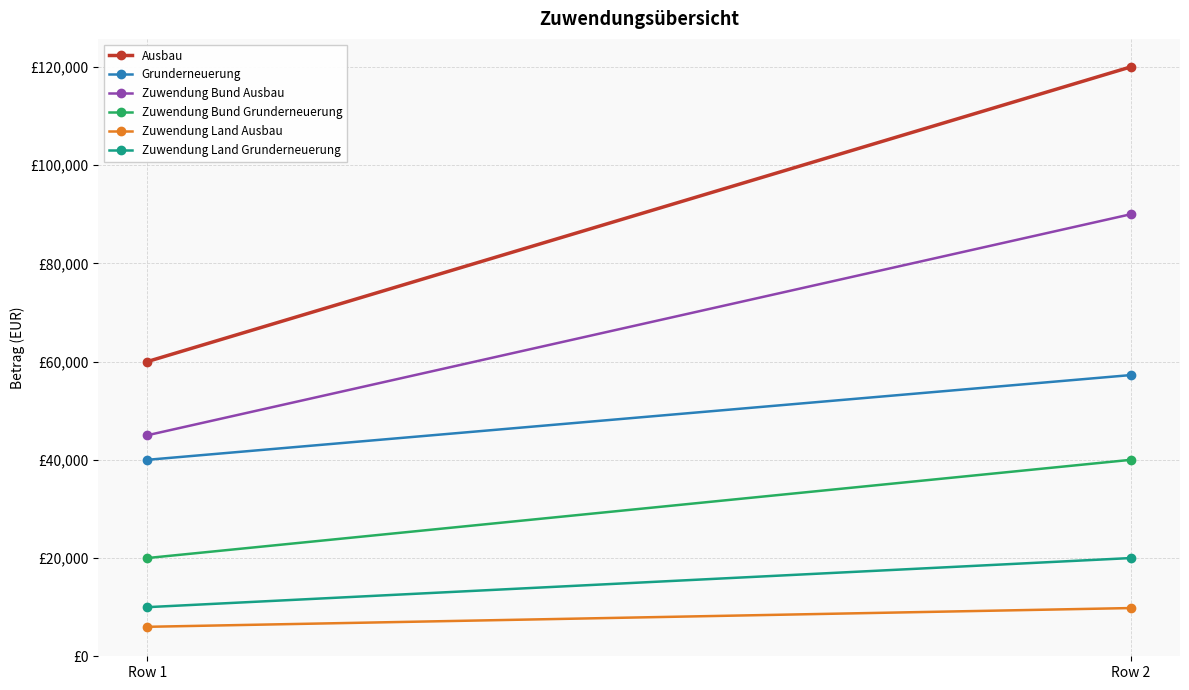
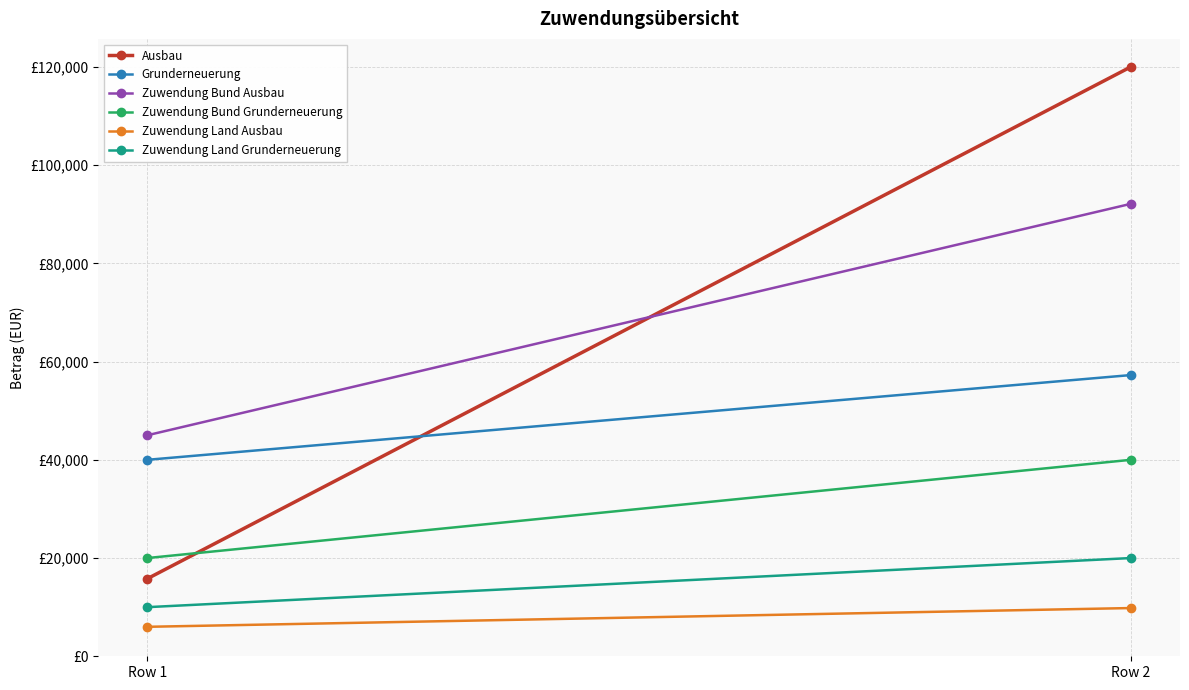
Ausbau, Row 1: £60,000 -> £16,000
Zuwendung Bund Ausbau, Row 2: £90,000 -> £92,000
